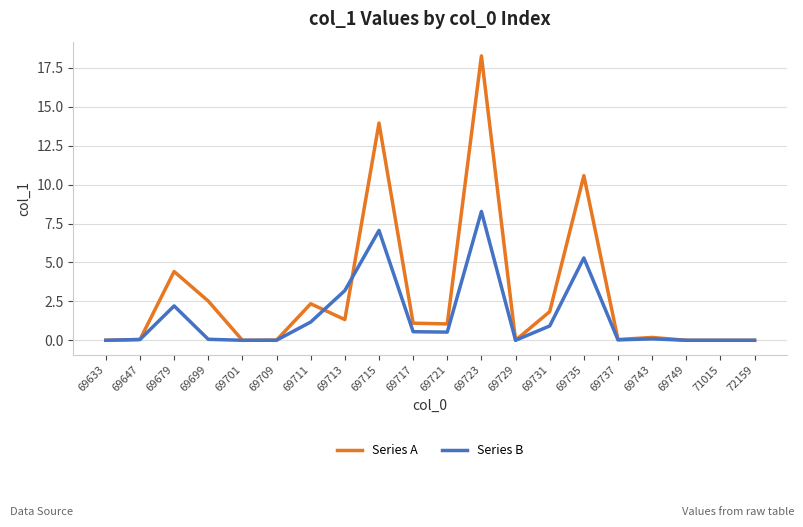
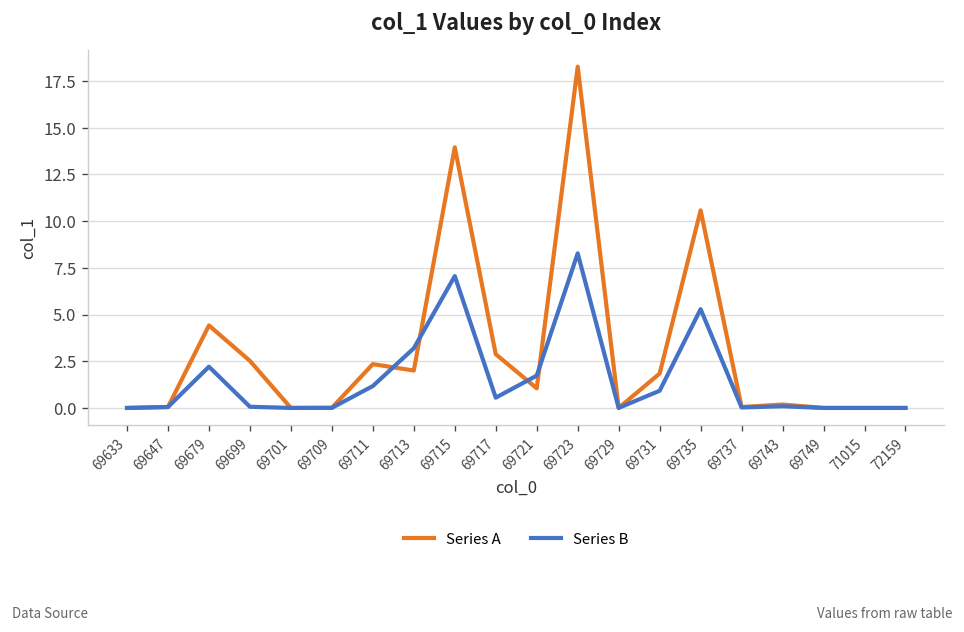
Series A, 69713: 1.3 -> 2.0
Series A, 69717: 1.1 -> 2.9
Series B, 69721: 0.5 -> 1.7
